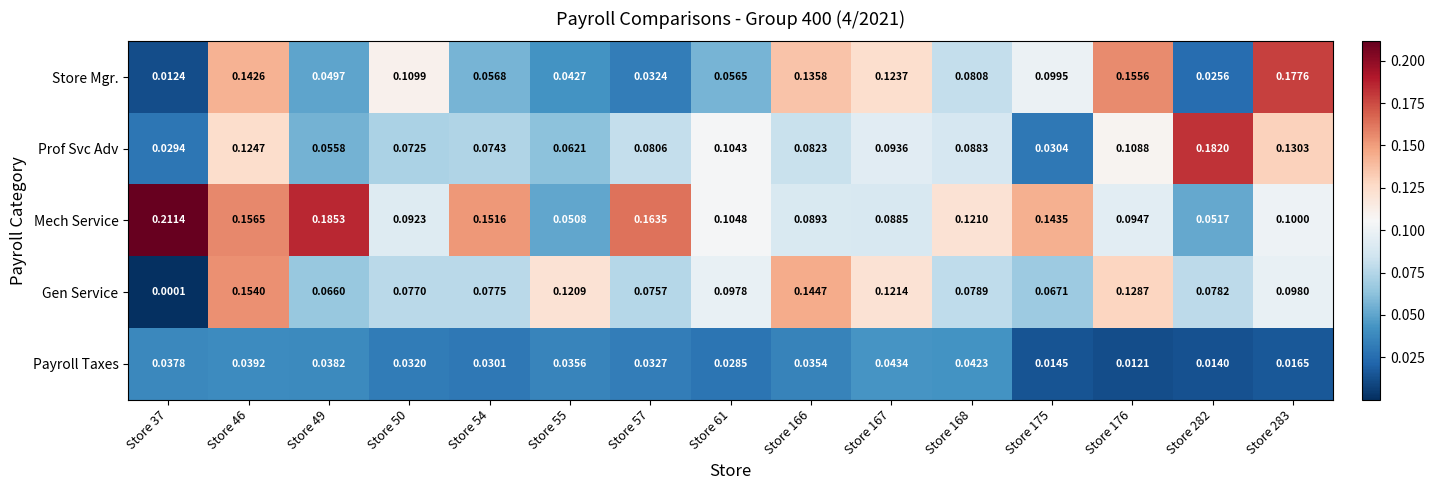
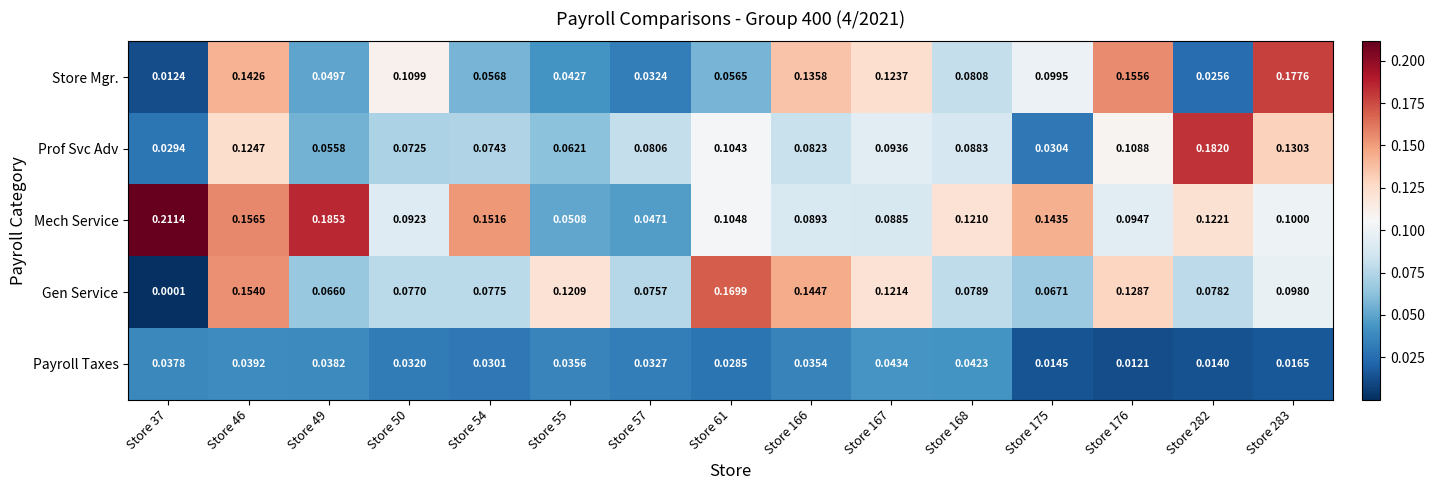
Mech Service, Store 57: 0.1635 -> 0.0471
Mech Service, Store 282: 0.0517 -> 0.1221
Gen Service, Store 61: 0.0978 -> 0.1699
